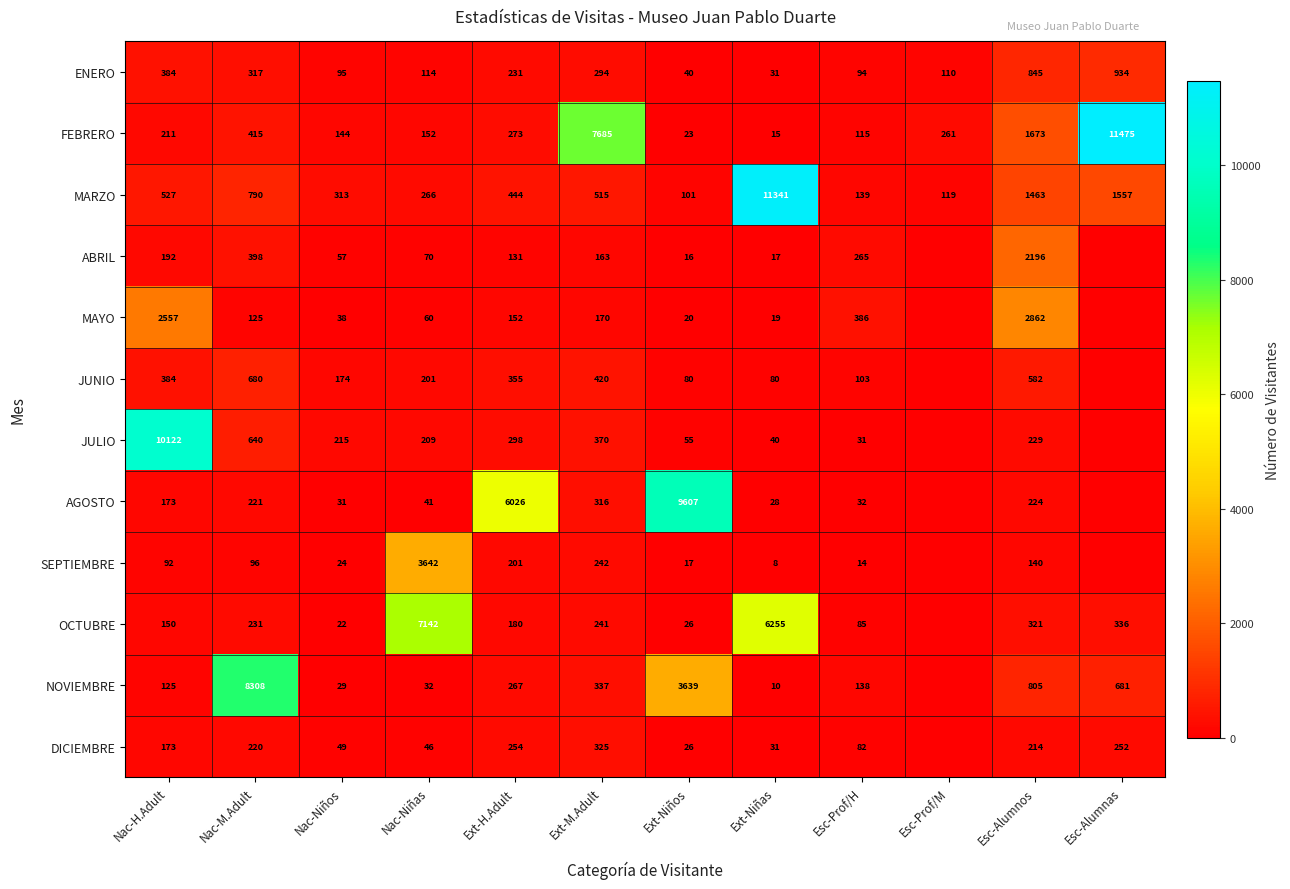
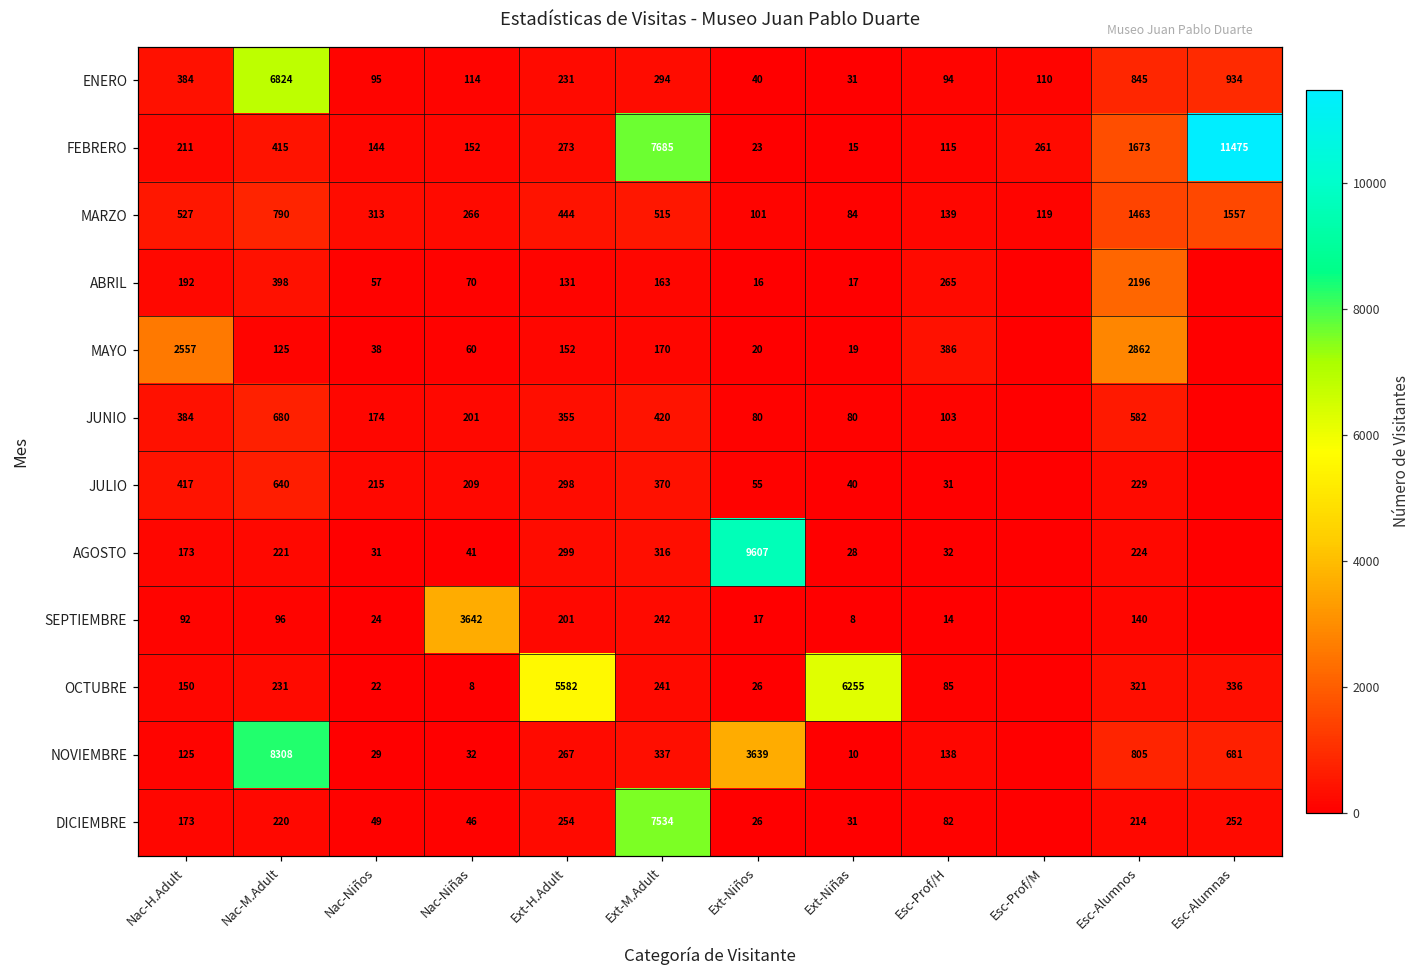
ENERO, Nac-M.Adult: 317 -> 6824
MARZO, Ext-Niñas: 11341 -> 84
JULIO, Nac-H.Adult: 10122 -> 417
AGOSTO, Ext-H.Adult: 6026 -> 299
OCTUBRE, Nac-Niñas: 7142 -> 8
OCTUBRE, Ext-H.Adult: 180 -> 5582
DICIEMBRE, Ext-M.Adult: 325 -> 7534
